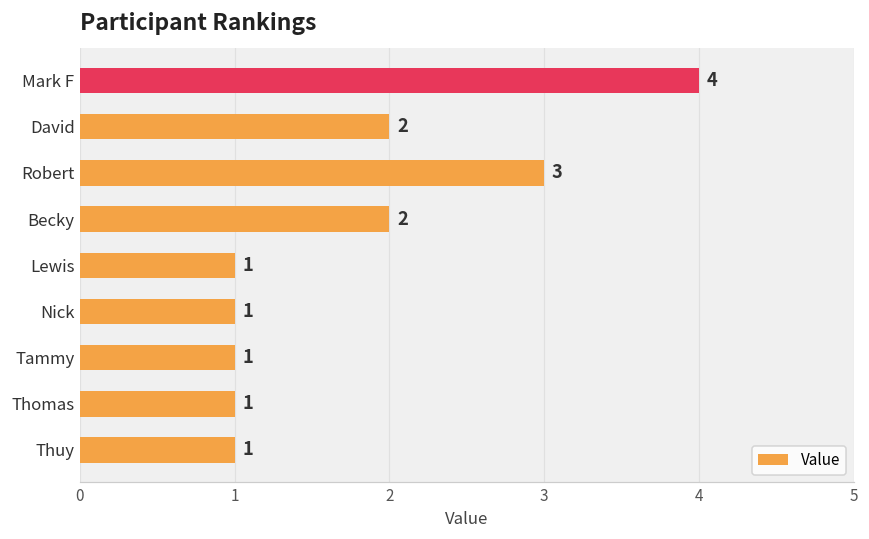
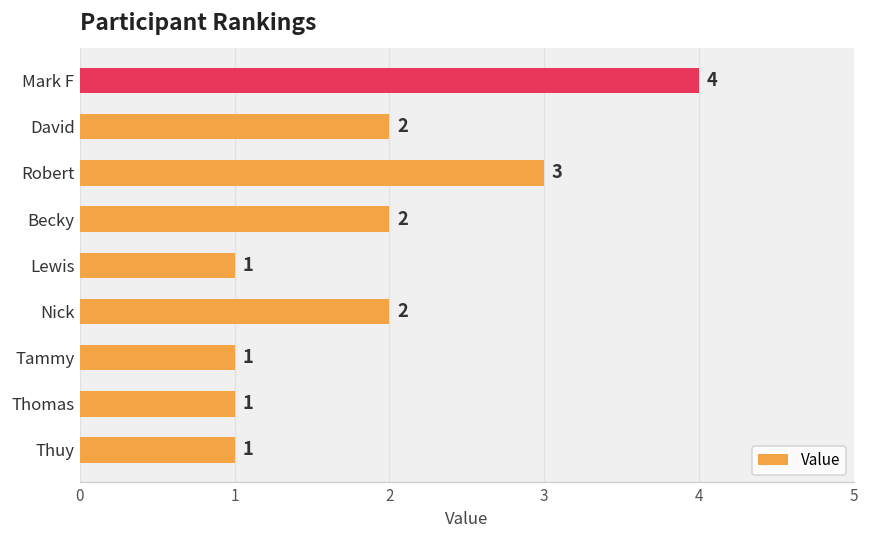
Nick: 1 -> 2
